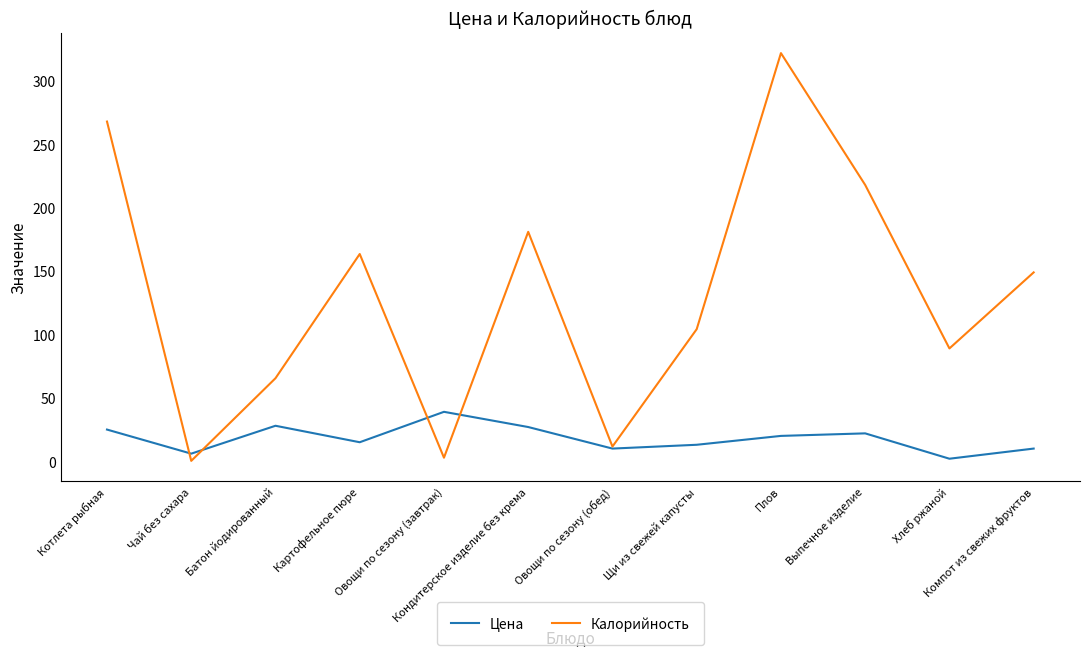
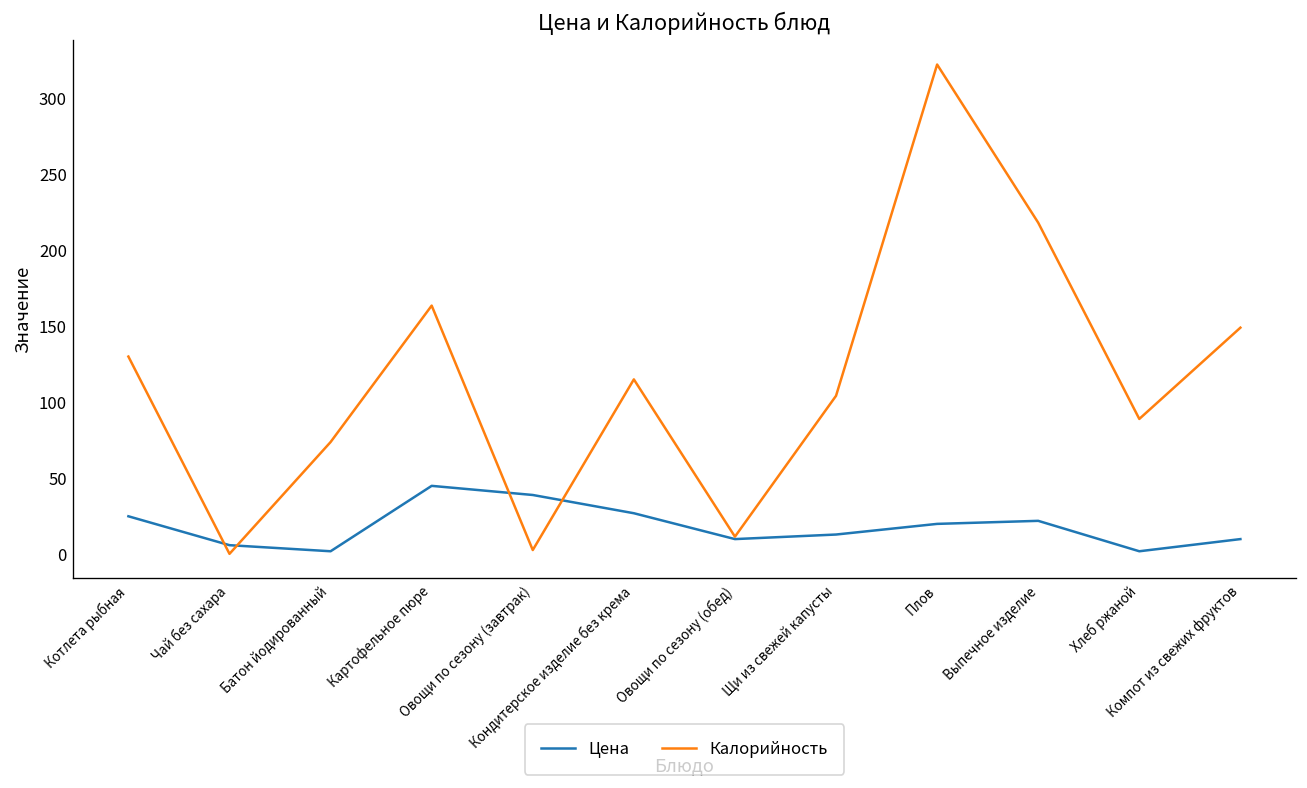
Калорийность, Котлета рыбная: 268 -> 130
Цена, Батон йодированный: 28 -> 2
Калорийность, Батон йодированный: 66 -> 74
Цена, Картофельное пюре: 15 -> 45
Калорийность, Кондитерское изделие без крема: 181 -> 115
